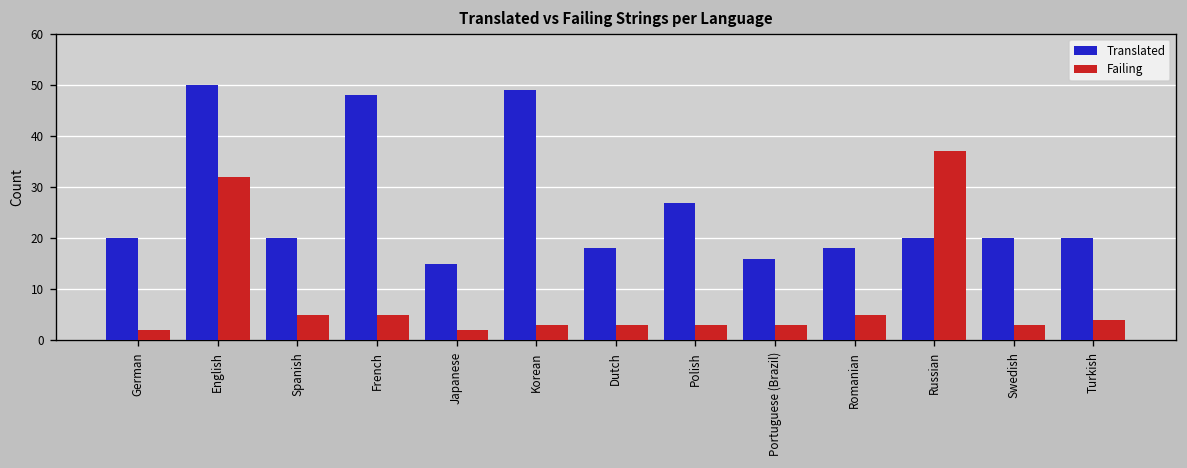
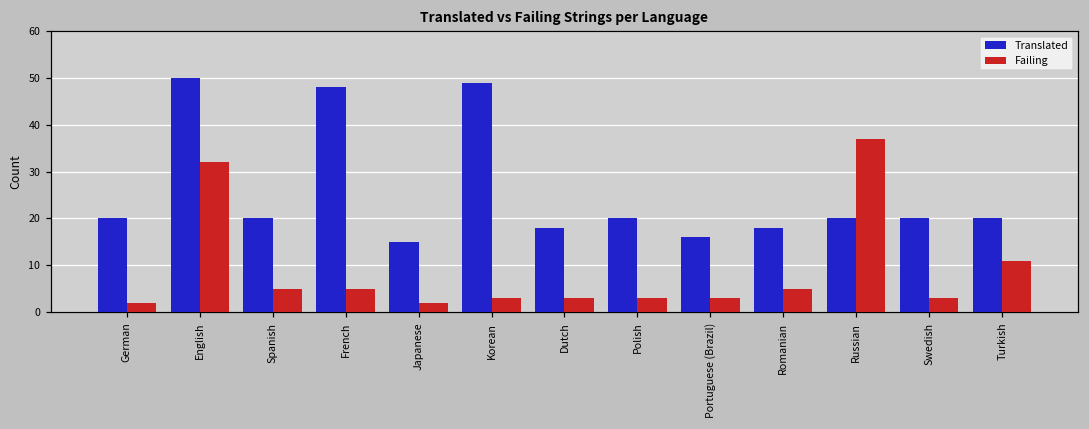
Translated, Polish: 27 -> 20
Failing, Turkish: 4 -> 11
